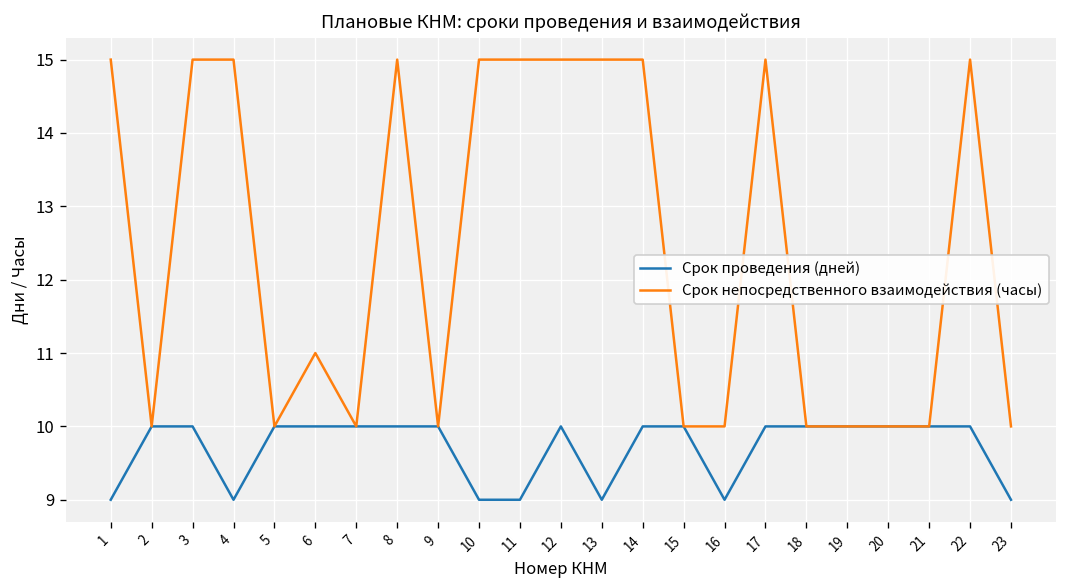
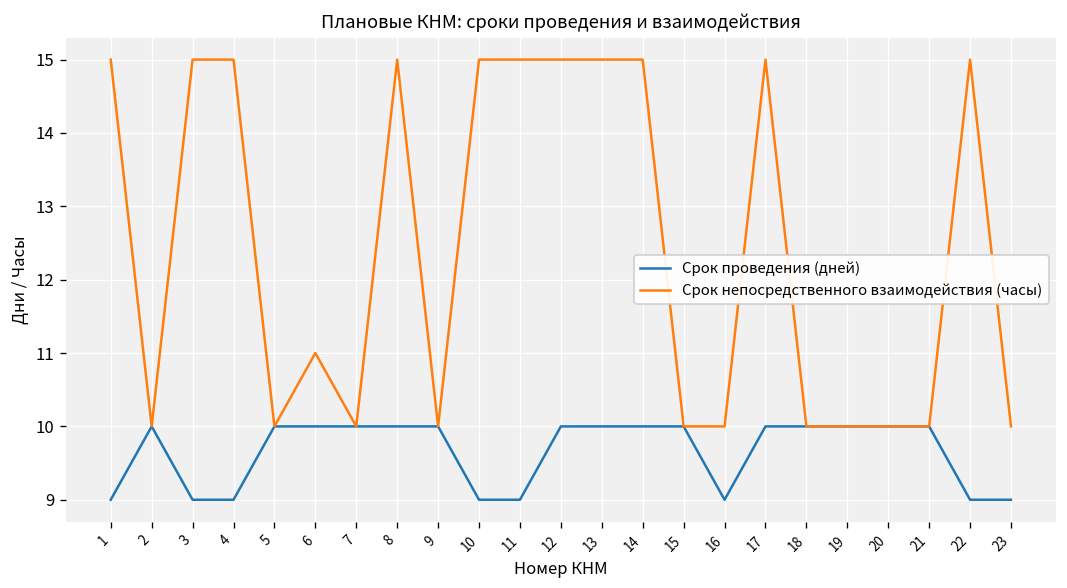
Срок проведения (дней), 3: 10 -> 9
Срок проведения (дней), 13: 9 -> 10
Срок проведения (дней), 22: 10 -> 9
